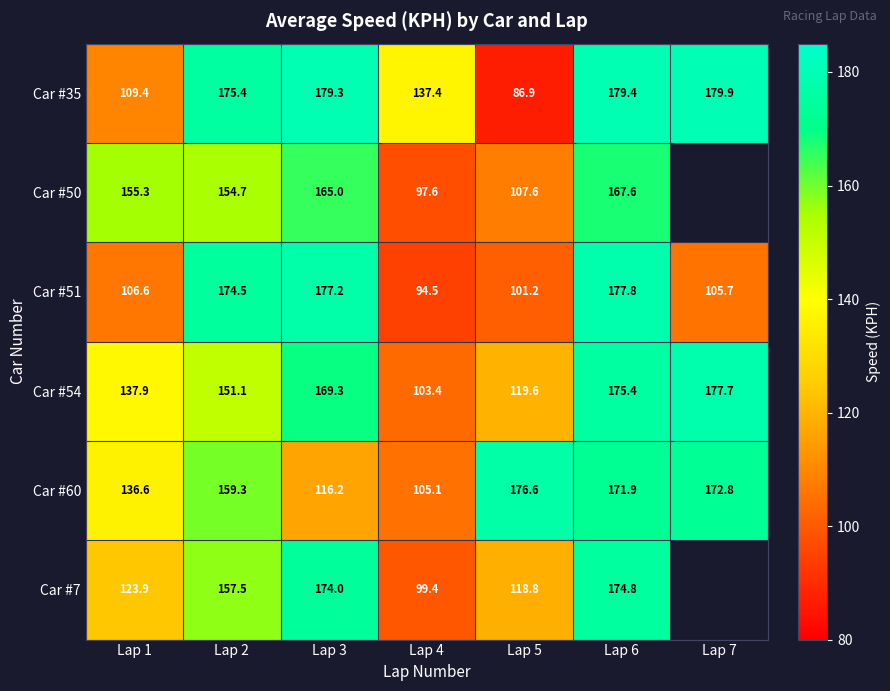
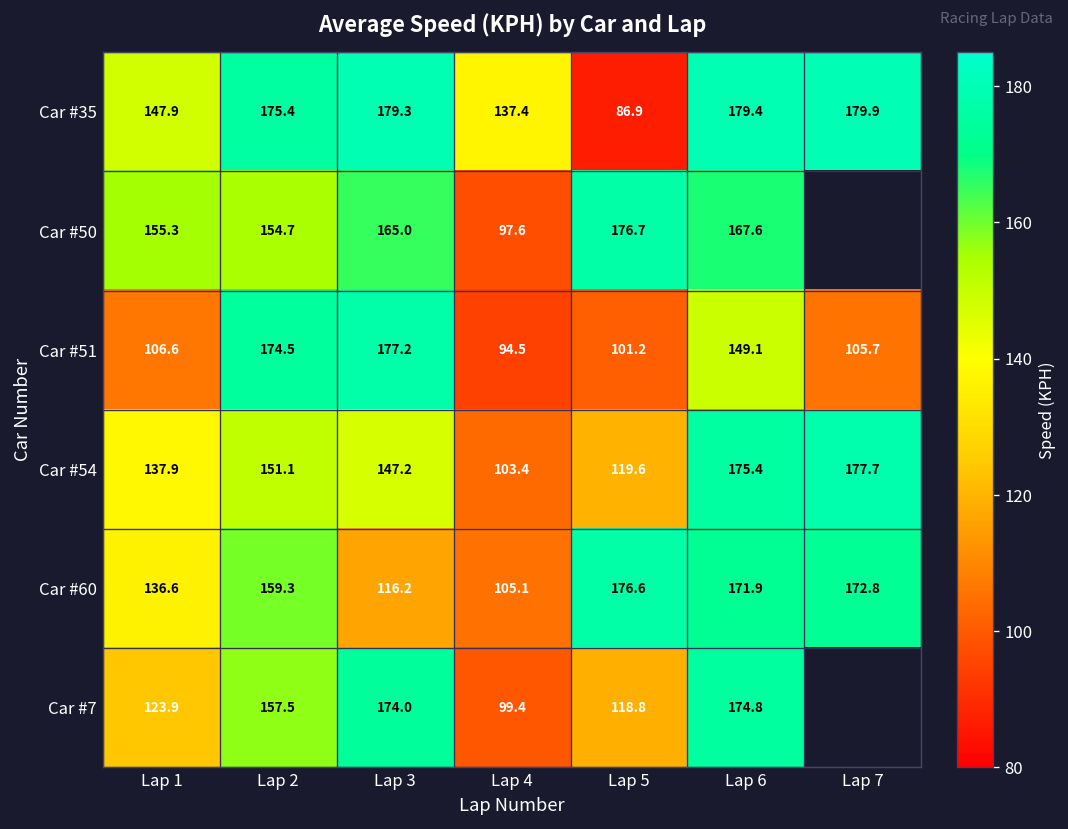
Car #35, Lap 1: 109.4 -> 147.9
Car #50, Lap 5: 107.6 -> 176.7
Car #51, Lap 6: 177.8 -> 149.1
Car #54, Lap 3: 169.3 -> 147.2
